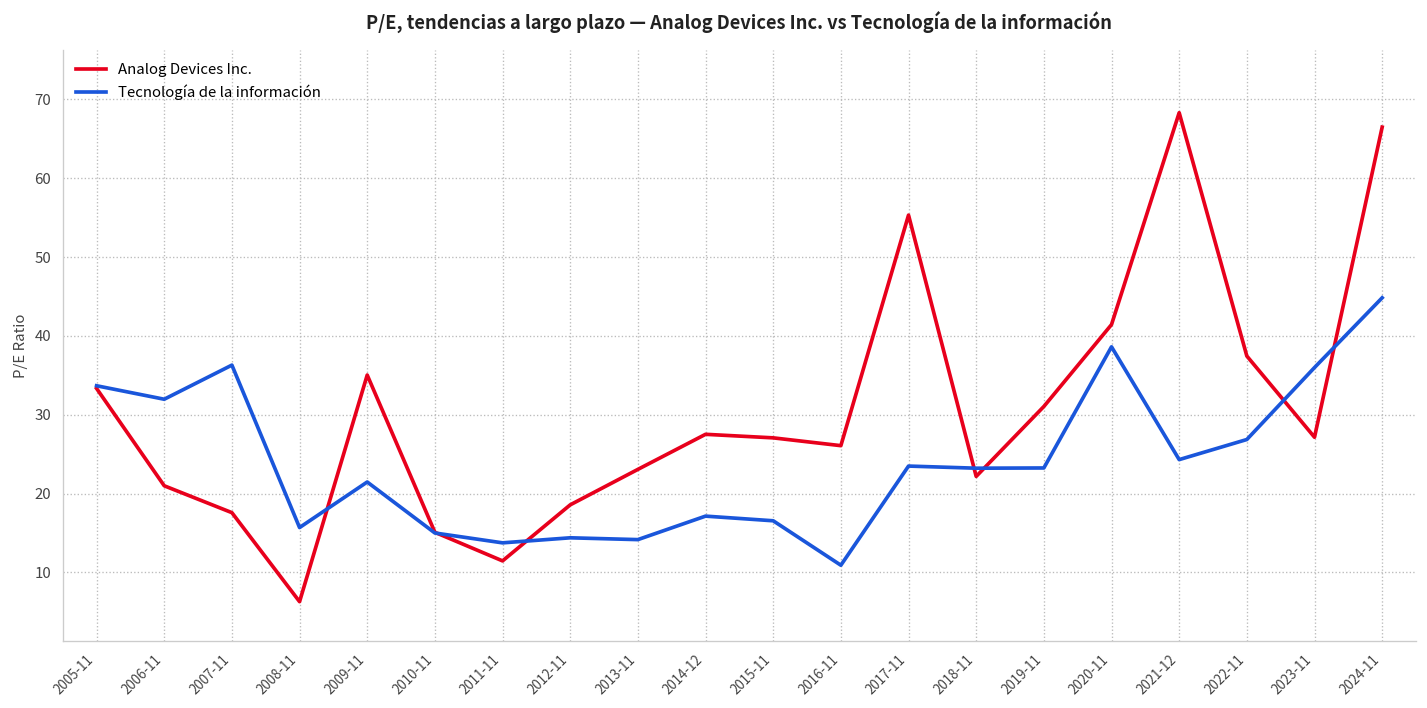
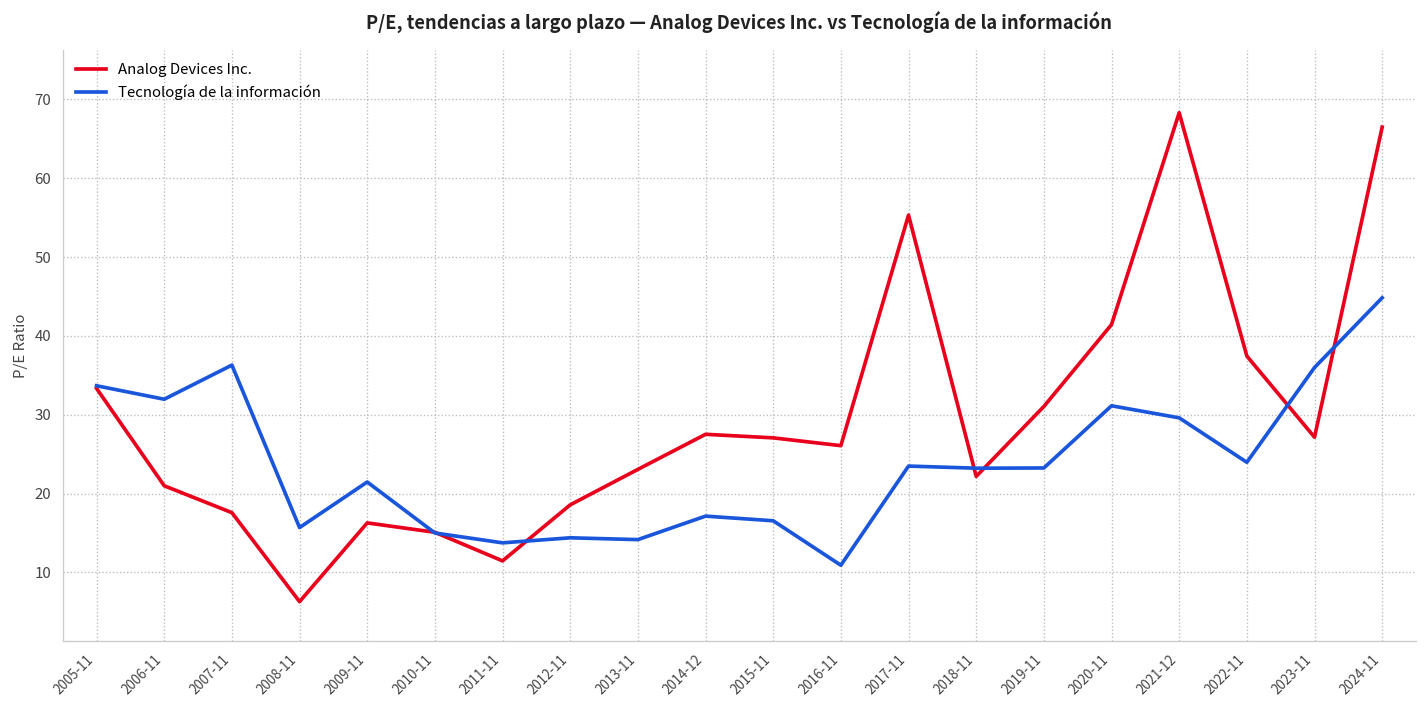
Analog Devices Inc., 2009-11: 35 -> 16
Tecnología de la información, 2020-11: 39 -> 31
Tecnología de la información, 2021-12: 24 -> 30
Tecnología de la información, 2022-11: 27 -> 24
